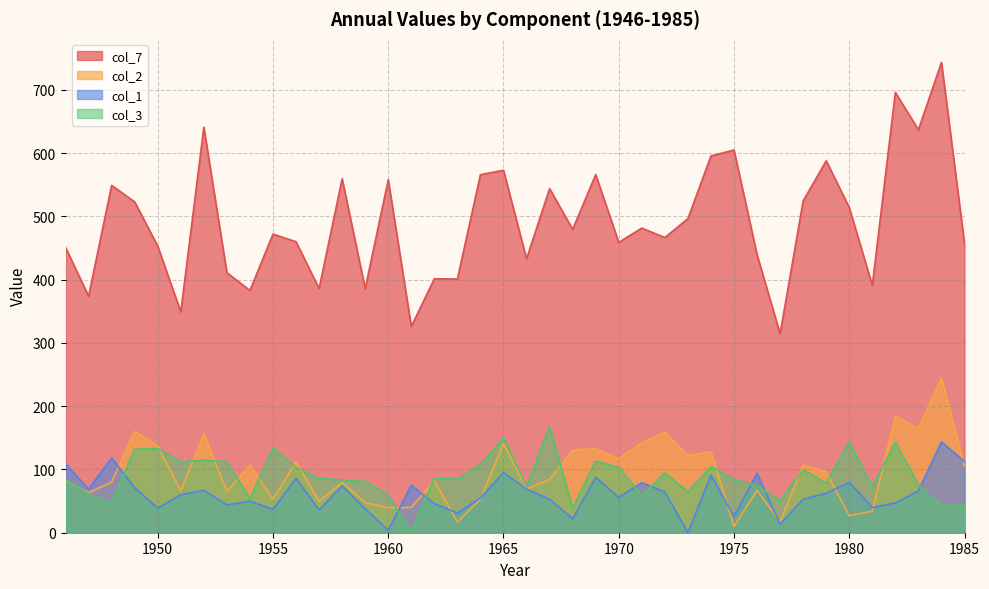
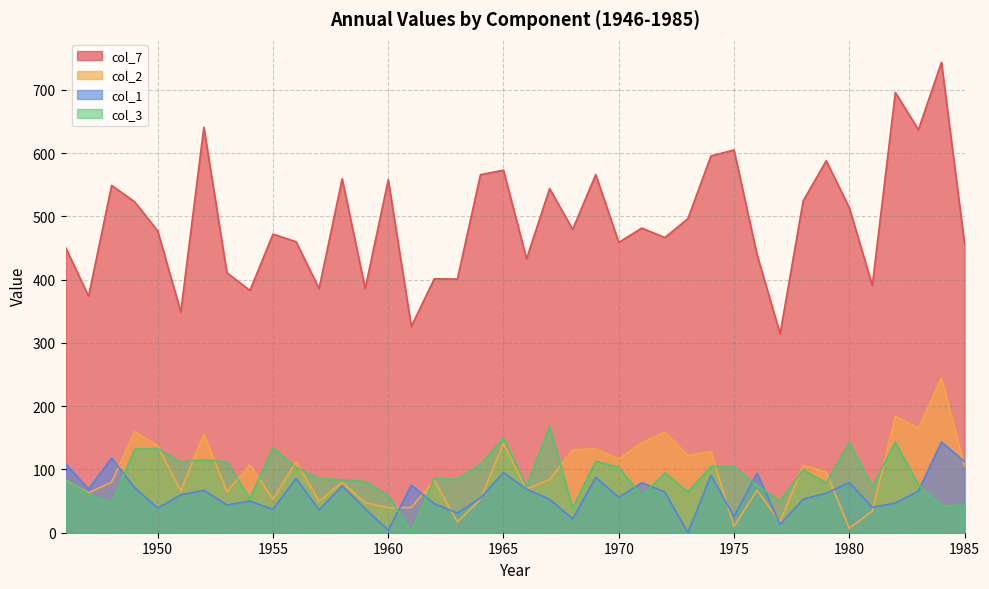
col_7, 1950: 450 -> 480
col_3, 1975: 80 -> 100
col_2, 1980: 30 -> 10
